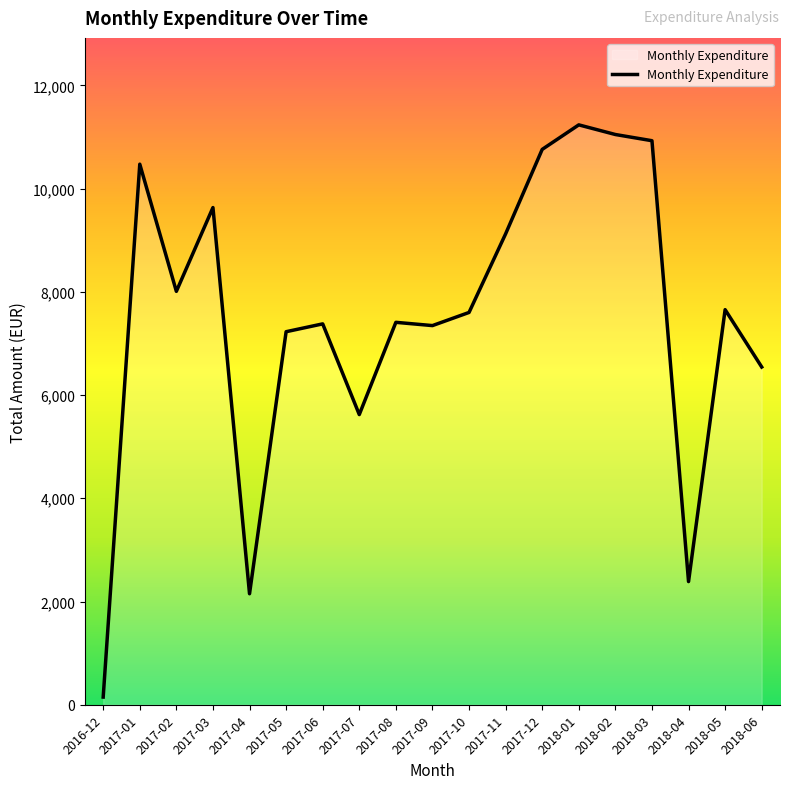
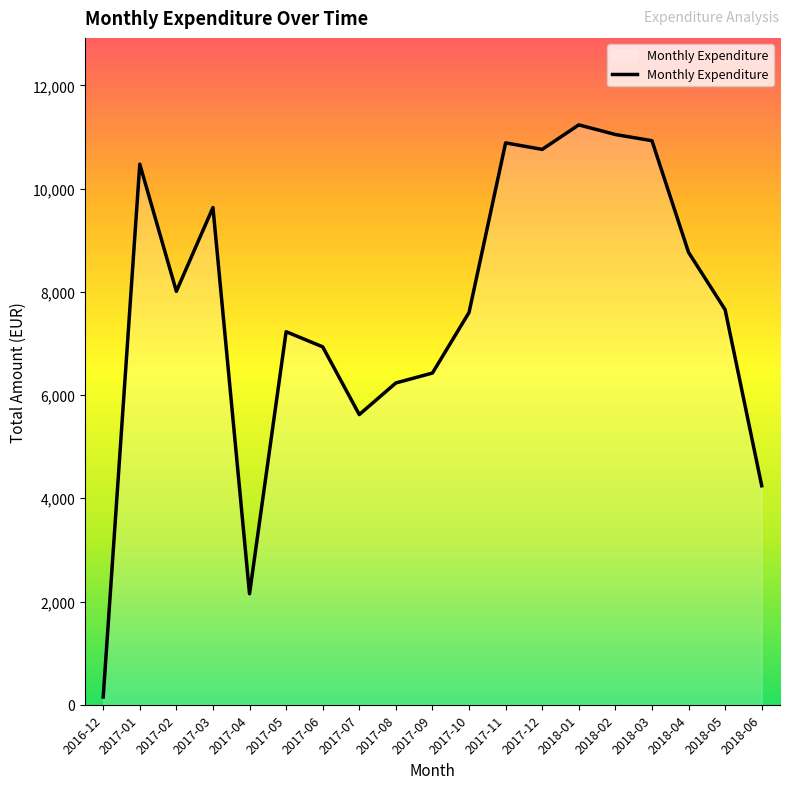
2017-06: 7,400 -> 6,900
2017-08: 7,400 -> 6,200
2017-09: 7,300 -> 6,400
2017-11: 9,100 -> 10,900
2018-04: 2,400 -> 8,800
2018-06: 6,500 -> 4,200
